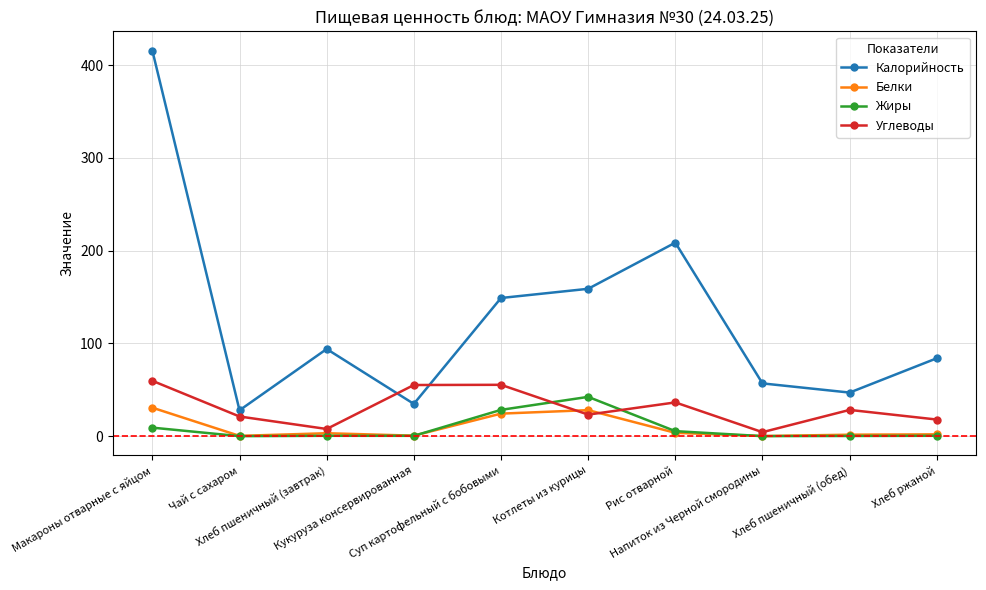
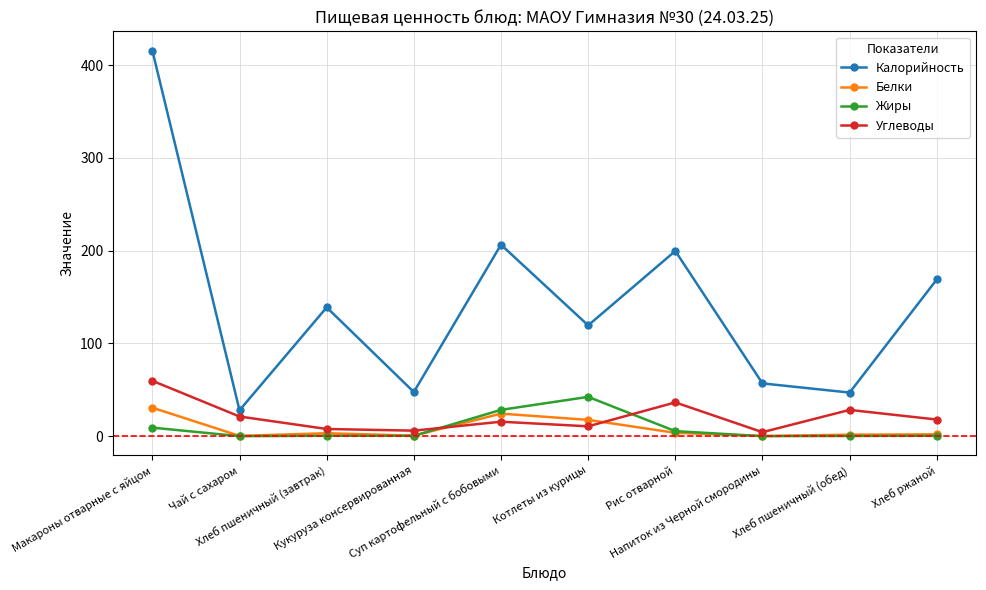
Калорийность, Хлеб пшеничный (завтрак): 90 -> 140
Калорийность, Кукуруза консервированная: 30 -> 50
Углеводы, Кукуруза консервированная: 60 -> 10
Калорийность, Суп картофельный с бобовыми: 150 -> 210
Углеводы, Суп картофельный с бобовыми: 60 -> 20
Калорийность, Котлеты из курицы: 160 -> 120
Белки, Котлеты из курицы: 30 -> 20
Углеводы, Котлеты из курицы: 20 -> 10
Калорийность, Рис отварной: 210 -> 200
Калорийность, Хлеб ржаной: 80 -> 170
